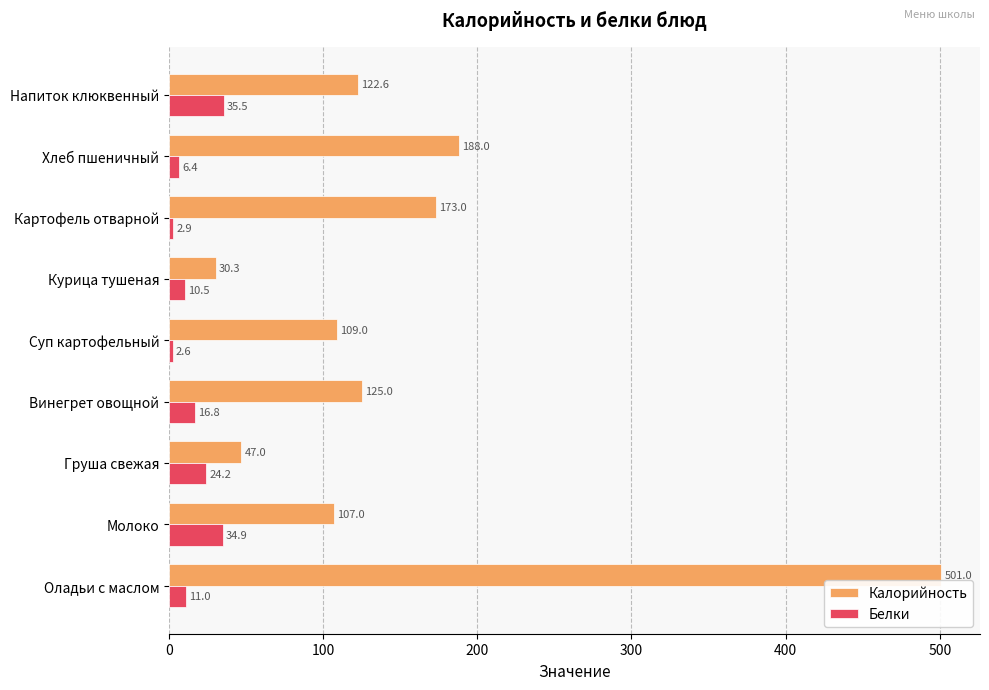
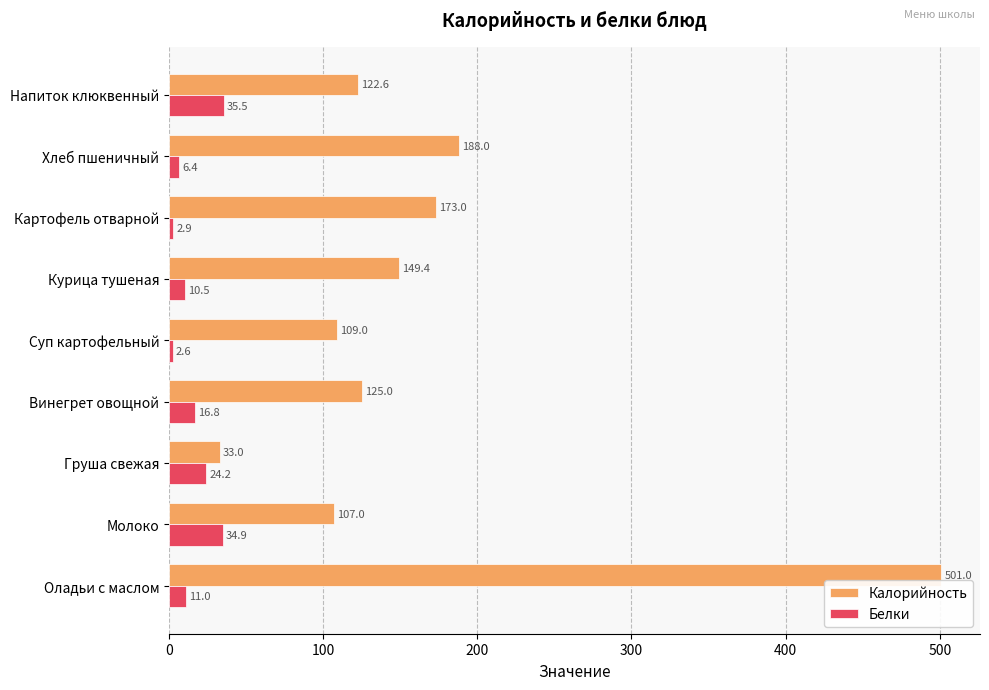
Калорийность, Курица тушеная: 30.3 -> 149.4
Калорийность, Груша свежая: 47.0 -> 33.0
